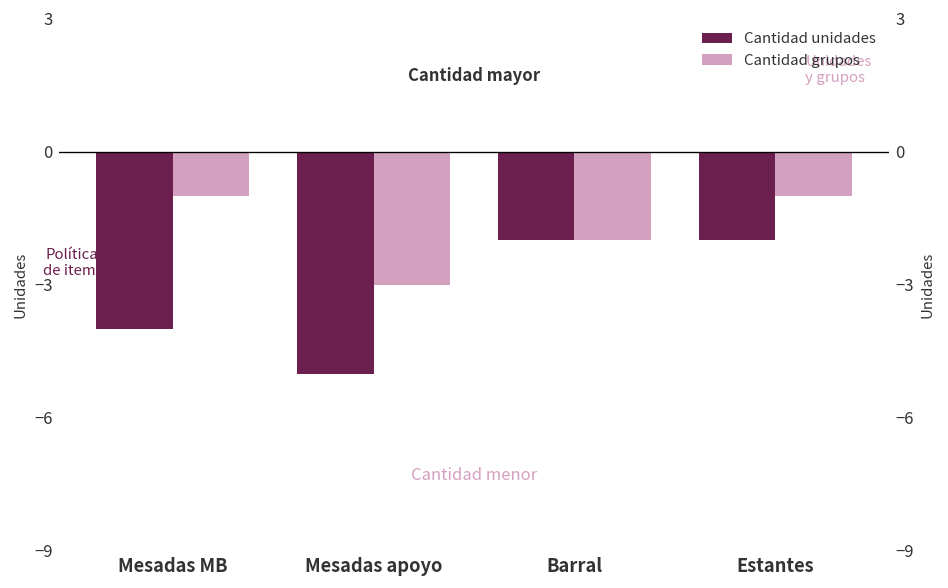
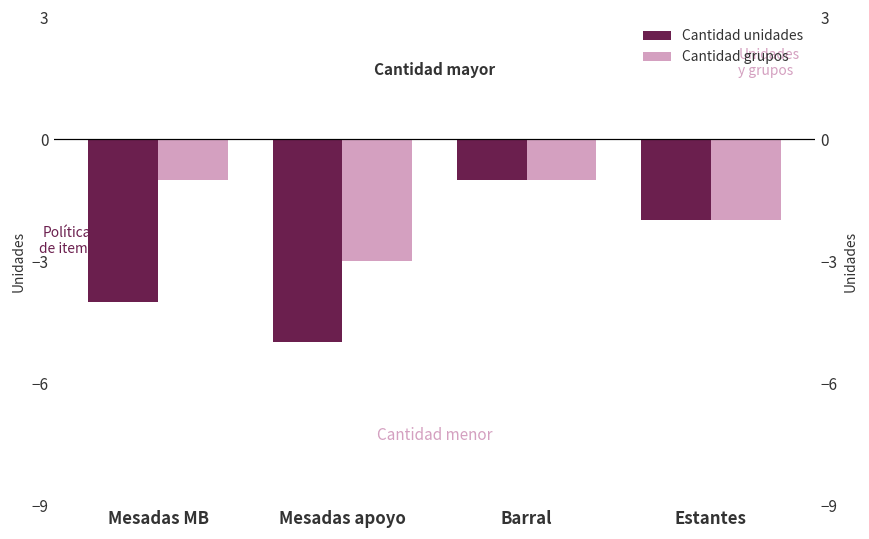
Cantidad unidades, Barral: -2 -> -1
Cantidad grupos, Barral: -2 -> -1
Cantidad grupos, Estantes: -1 -> -2
